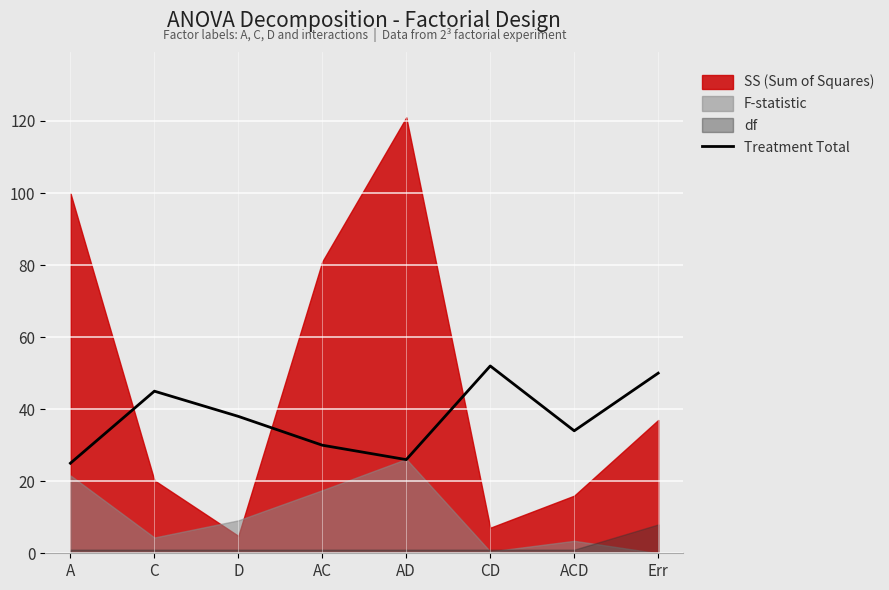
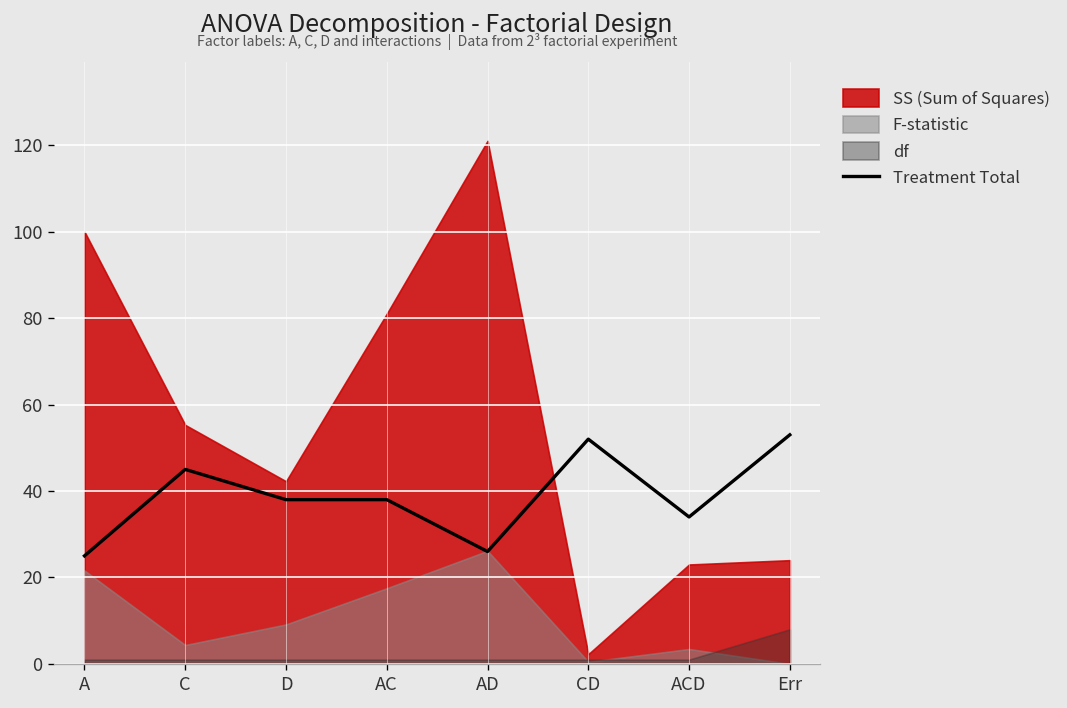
SS (Sum of Squares), C: 20 -> 55
SS (Sum of Squares), D: 5 -> 42
Treatment Total, AC: 30 -> 38
SS (Sum of Squares), CD: 7 -> 2
SS (Sum of Squares), ACD: 16 -> 23
Treatment Total, Err: 50 -> 53
SS (Sum of Squares), Err: 37 -> 24
